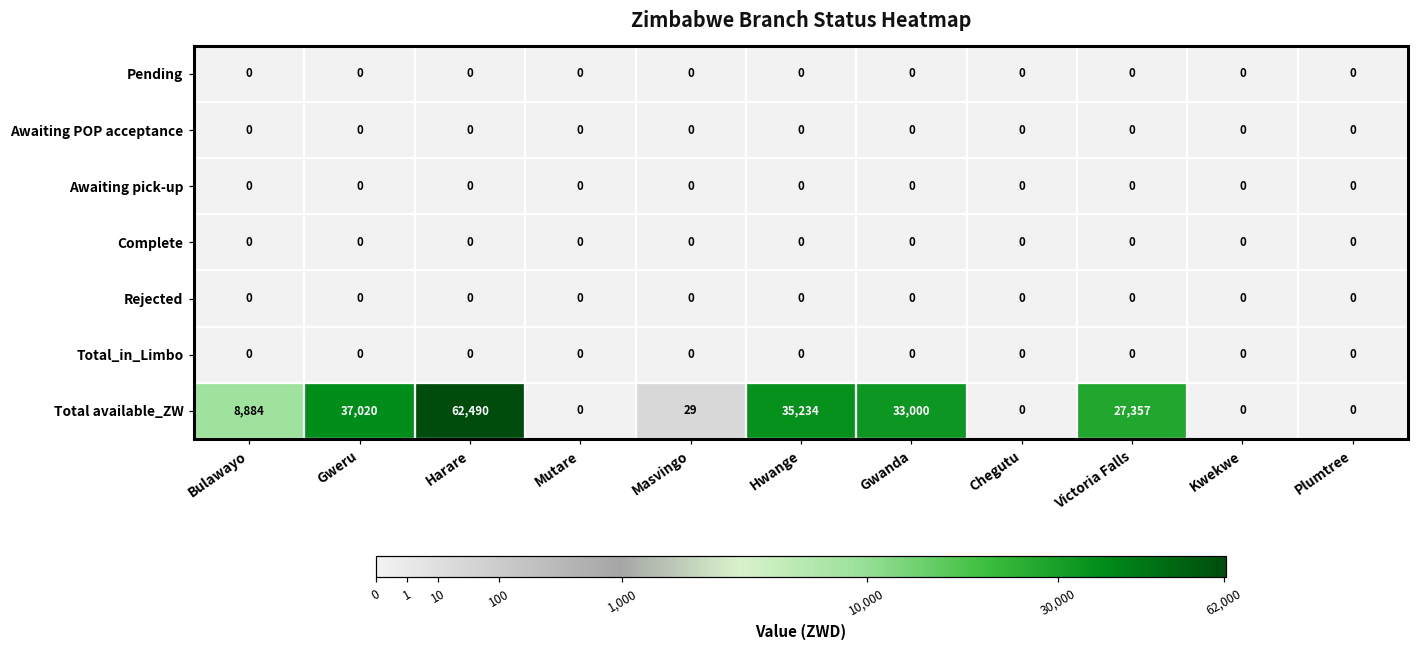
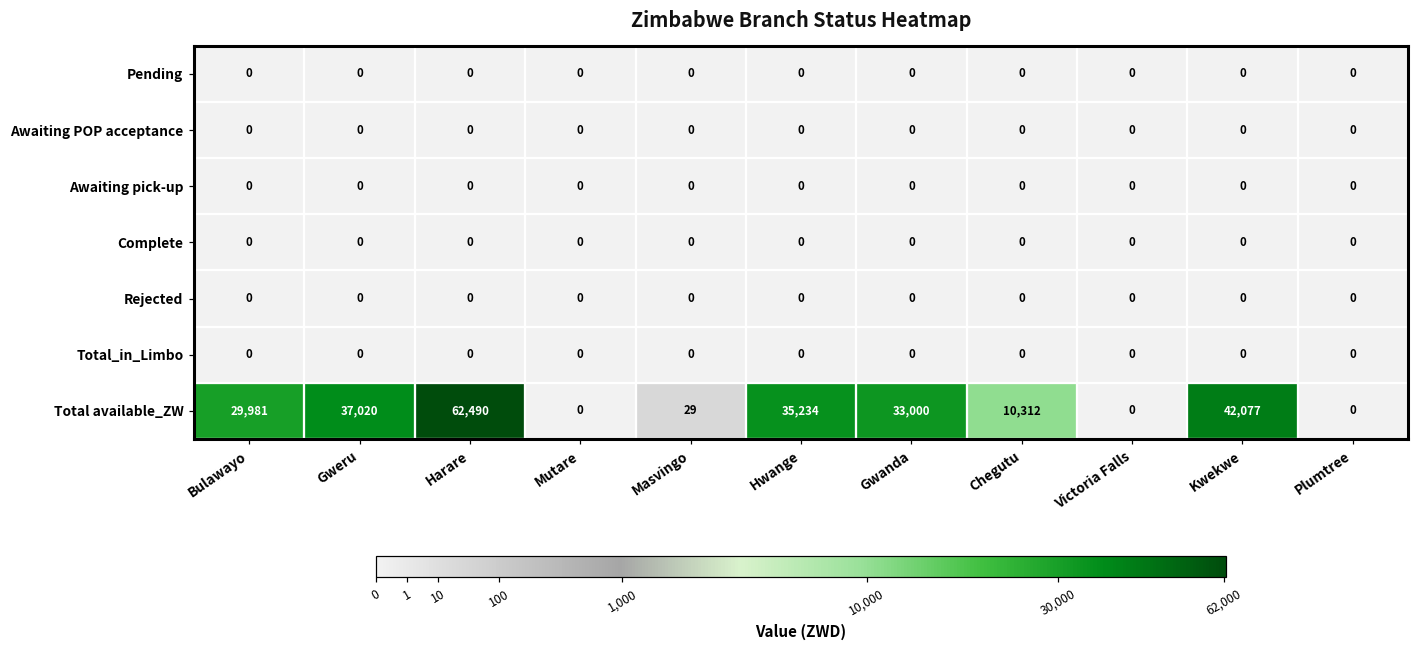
Total available_ZW, Bulawayo: 8,884 -> 29,981
Total available_ZW, Chegutu: 0 -> 10,312
Total available_ZW, Victoria Falls: 27,357 -> 0
Total available_ZW, Kwekwe: 0 -> 42,077
